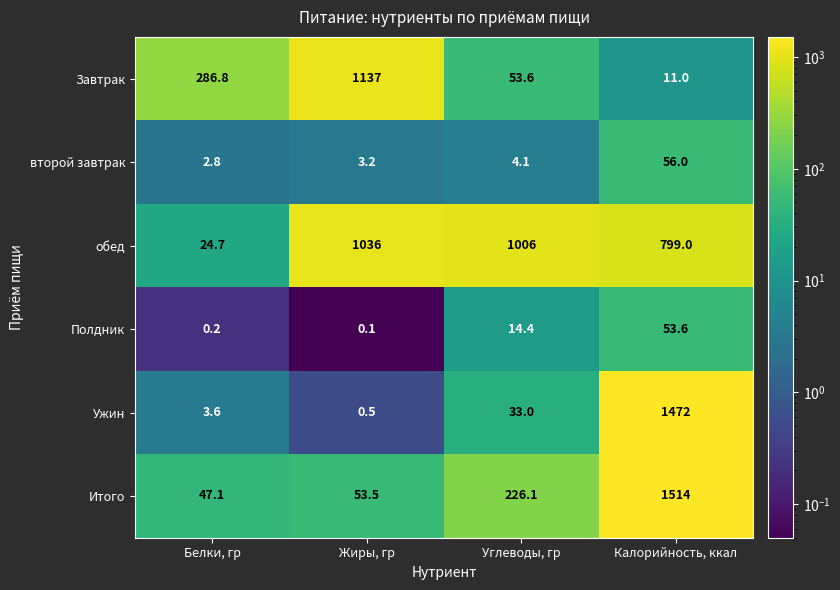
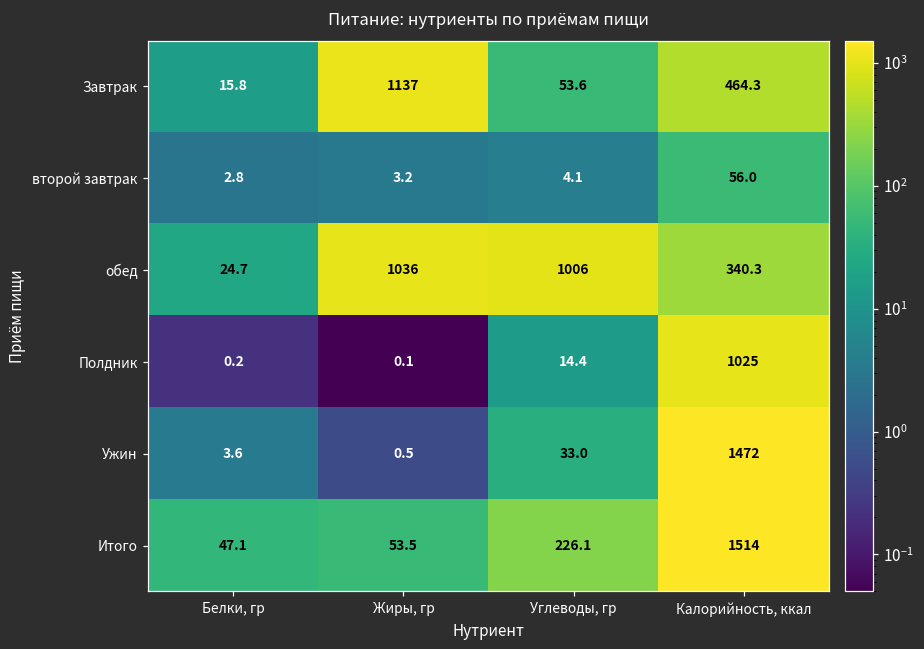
Завтрак, Белки, гр: 286.8 -> 15.8
Завтрак, Калорийность, ккал: 11.0 -> 464.3
обед, Калорийность, ккал: 799.0 -> 340.3
Полдник, Калорийность, ккал: 53.6 -> 1025
